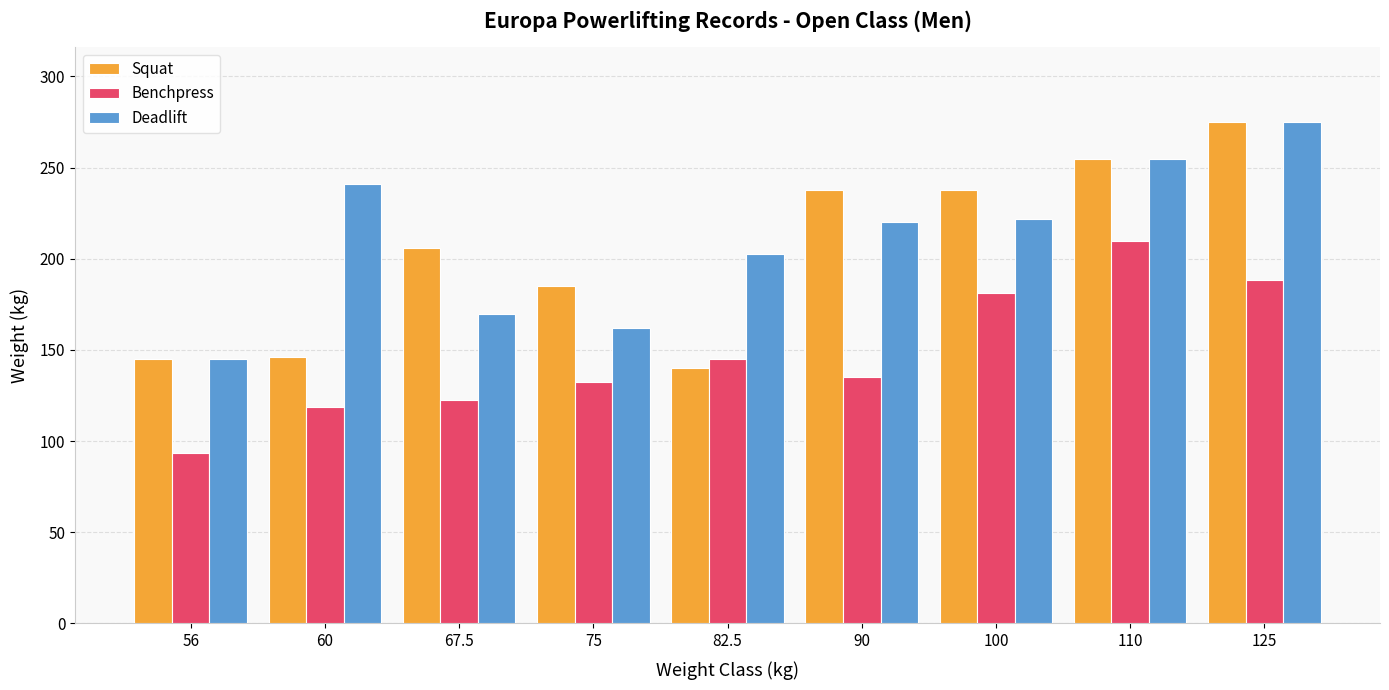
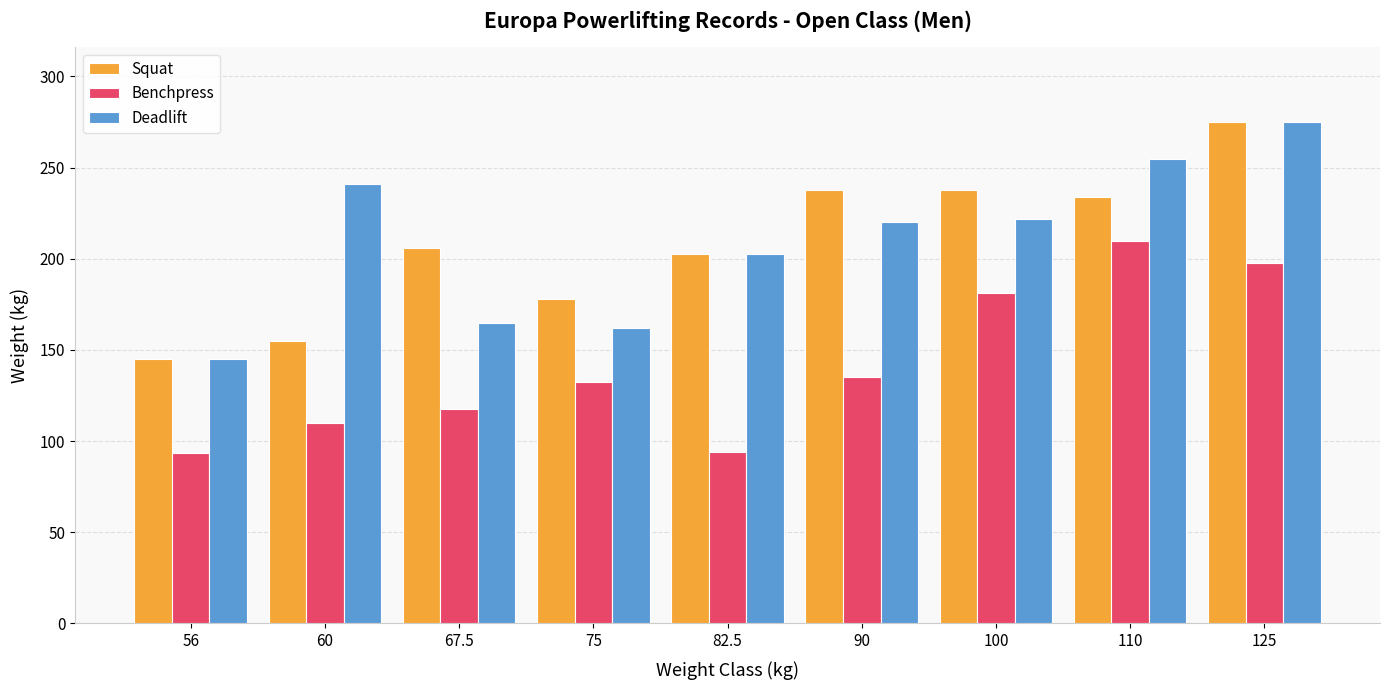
Squat, 60: 146 -> 155
Benchpress, 60: 119 -> 110
Benchpress, 67.5: 123 -> 117
Deadlift, 67.5: 170 -> 165
Squat, 75: 185 -> 178
Squat, 82.5: 140 -> 203
Benchpress, 82.5: 145 -> 94
Squat, 110: 255 -> 234
Benchpress, 125: 189 -> 198
